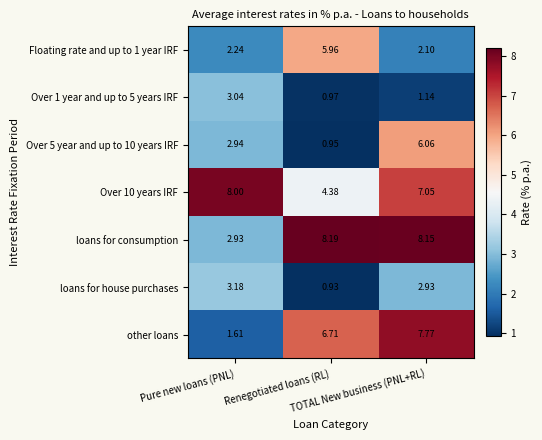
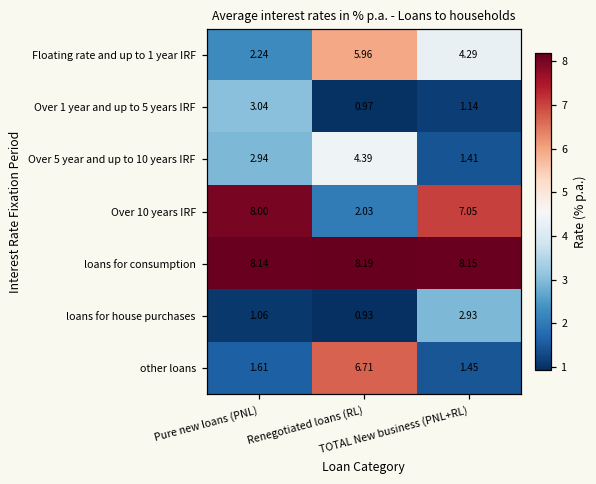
Floating rate and up to 1 year IRF, TOTAL New business (PNL+RL): 2.10 -> 4.29
Over 5 year and up to 10 years IRF, Renegotiated loans (RL): 0.95 -> 4.39
Over 5 year and up to 10 years IRF, TOTAL New business (PNL+RL): 6.06 -> 1.41
Over 10 years IRF, Renegotiated loans (RL): 4.38 -> 2.03
loans for consumption, Pure new loans (PNL): 2.93 -> 8.14
loans for house purchases, Pure new loans (PNL): 3.18 -> 1.06
other loans, TOTAL New business (PNL+RL): 7.77 -> 1.45
